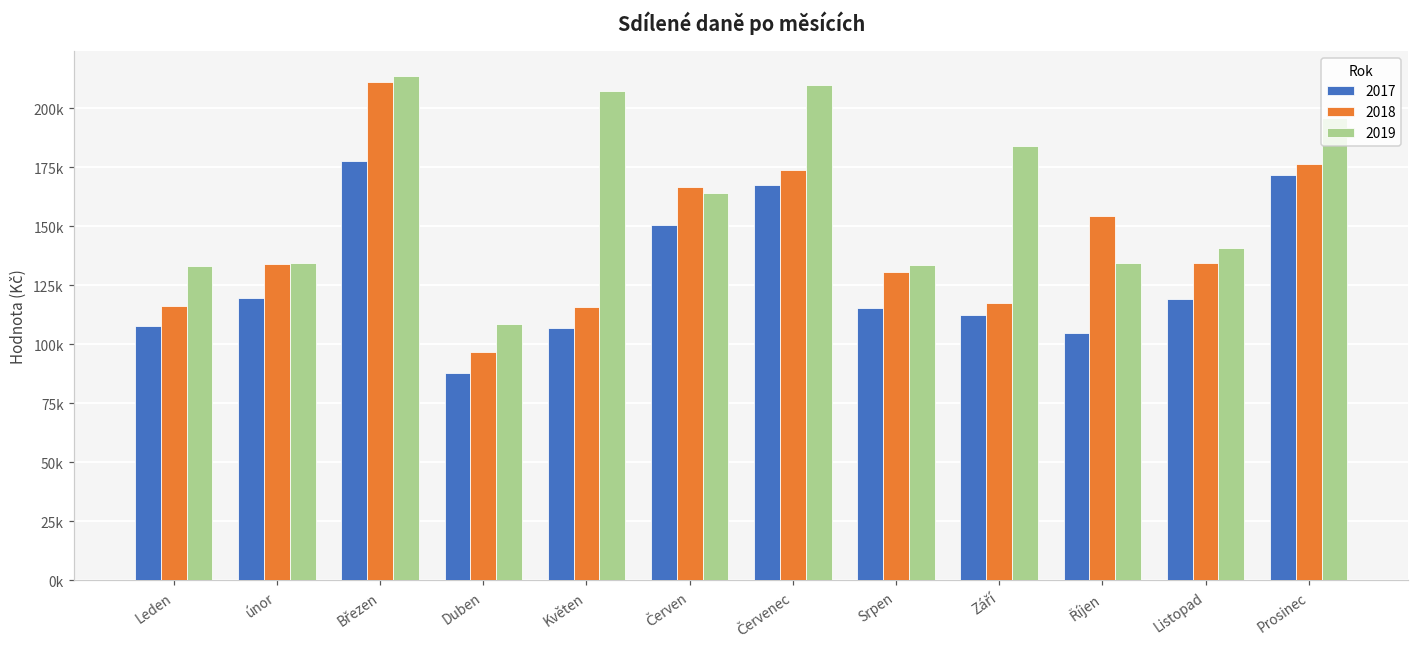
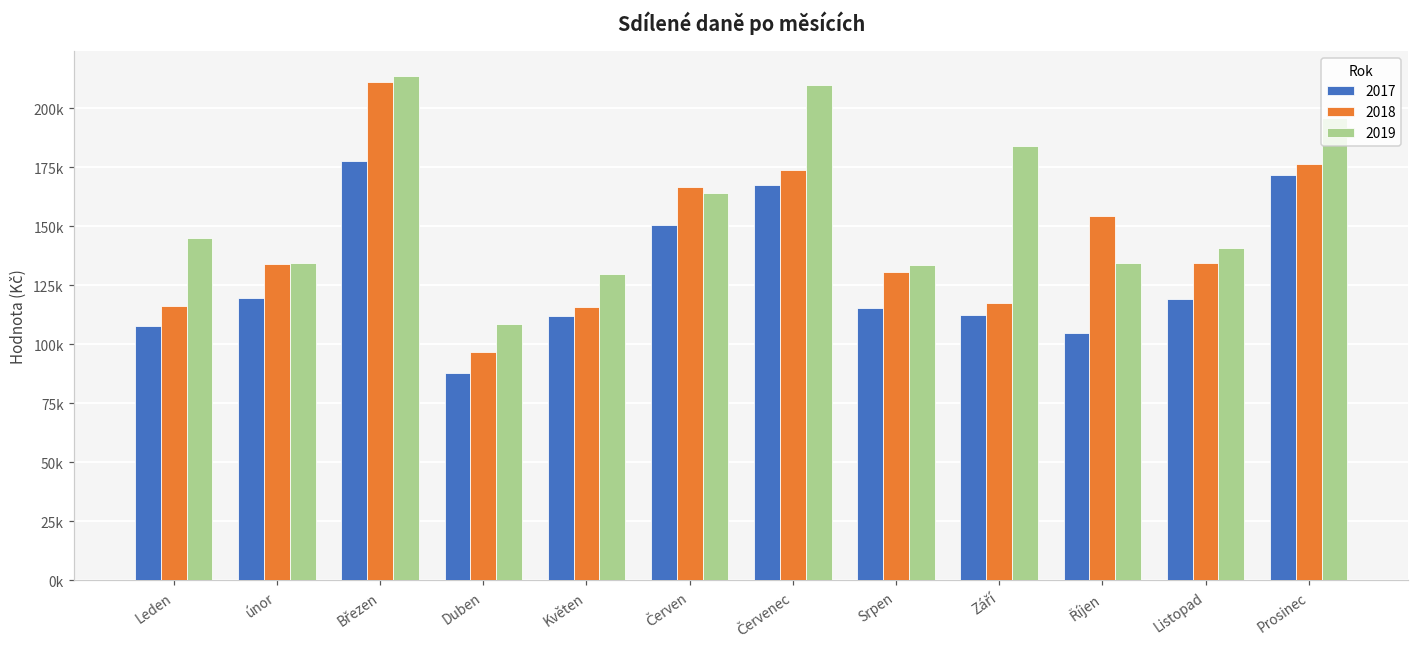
2019, Leden: 133000 -> 145000
2017, Květen: 107000 -> 112000
2019, Květen: 207000 -> 130000
